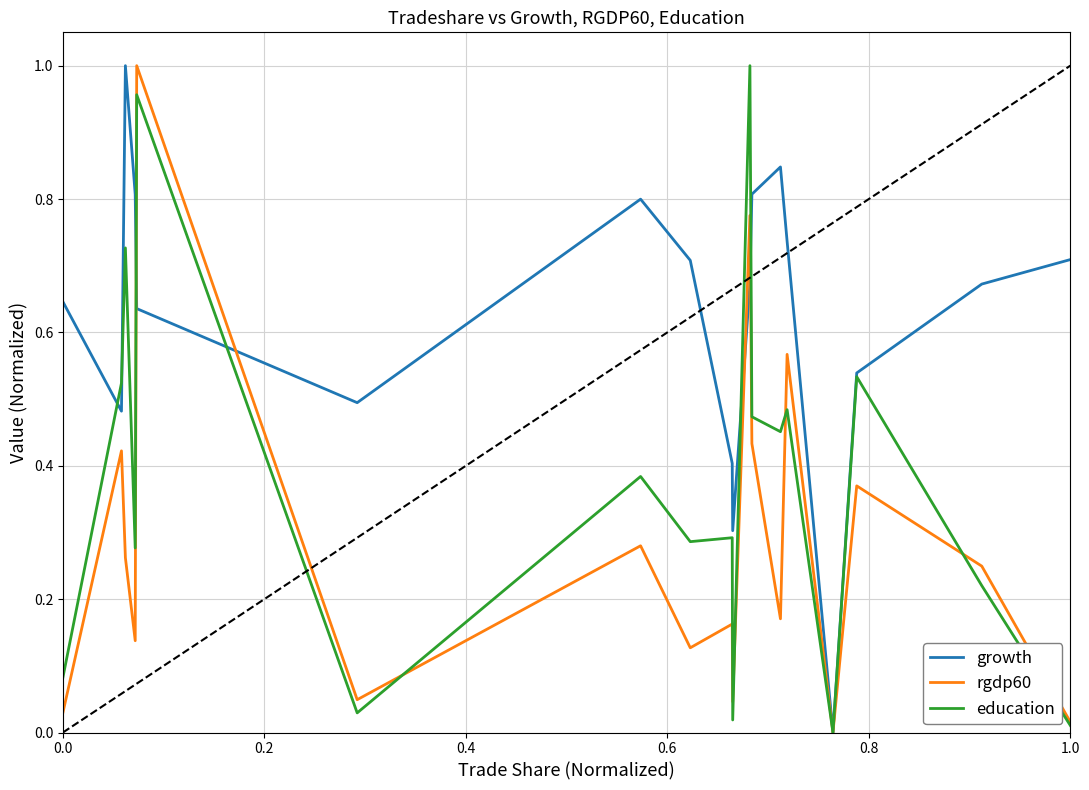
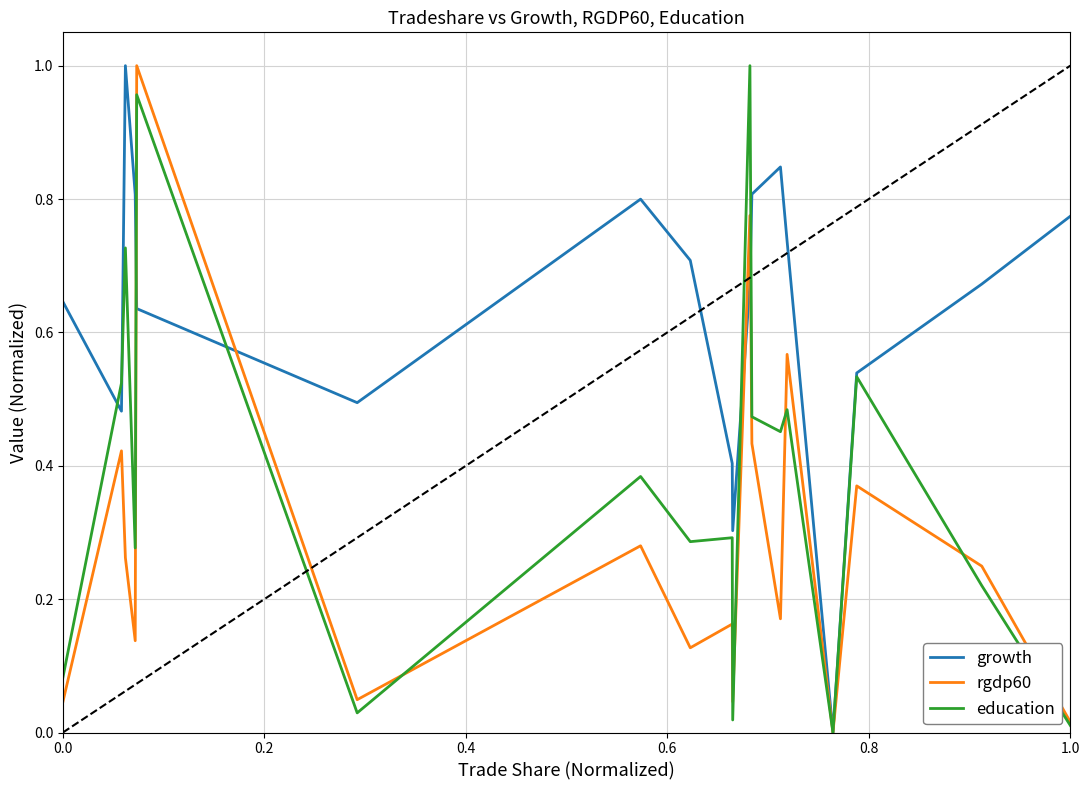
rgdp60, 0.0: 0.03 -> 0.05
growth, 1.0: 0.71 -> 0.77
